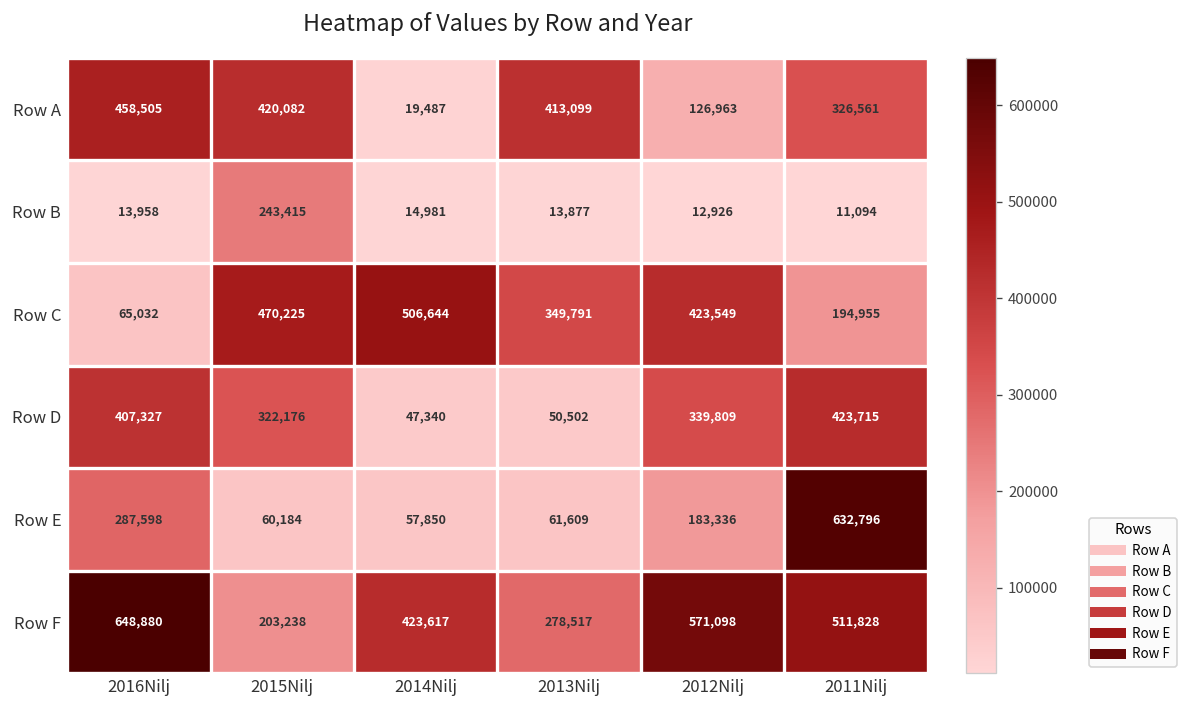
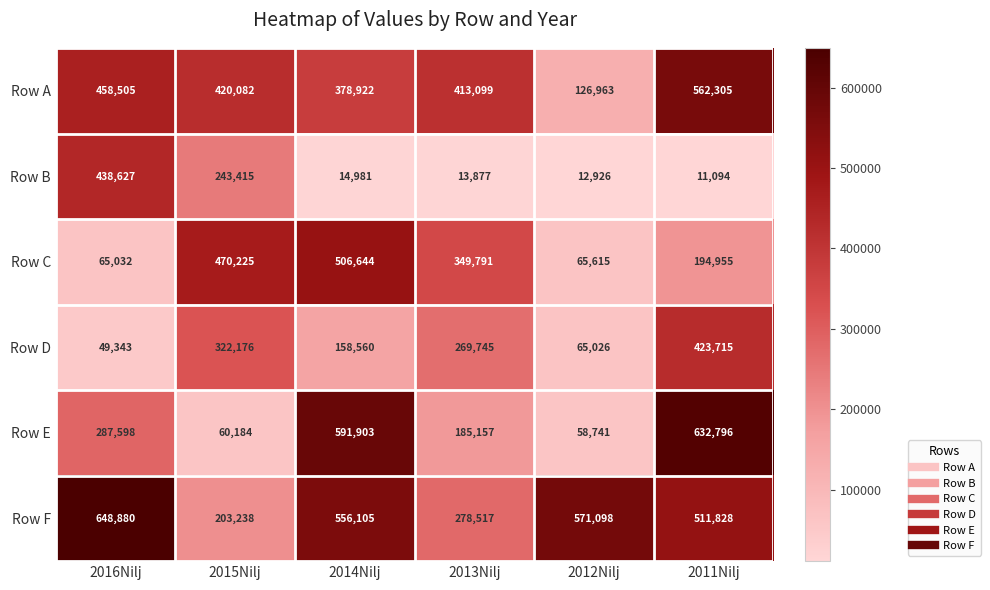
Row A, 2014Nilj: 19,487 -> 378,922
Row A, 2011Nilj: 326,561 -> 562,305
Row B, 2016Nilj: 13,958 -> 438,627
Row C, 2012Nilj: 423,549 -> 65,615
Row D, 2016Nilj: 407,327 -> 49,343
Row D, 2014Nilj: 47,340 -> 158,560
Row D, 2013Nilj: 50,502 -> 269,745
Row D, 2012Nilj: 339,809 -> 65,026
Row E, 2014Nilj: 57,850 -> 591,903
Row E, 2013Nilj: 61,609 -> 185,157
Row E, 2012Nilj: 183,336 -> 58,741
Row F, 2014Nilj: 423,617 -> 556,105
